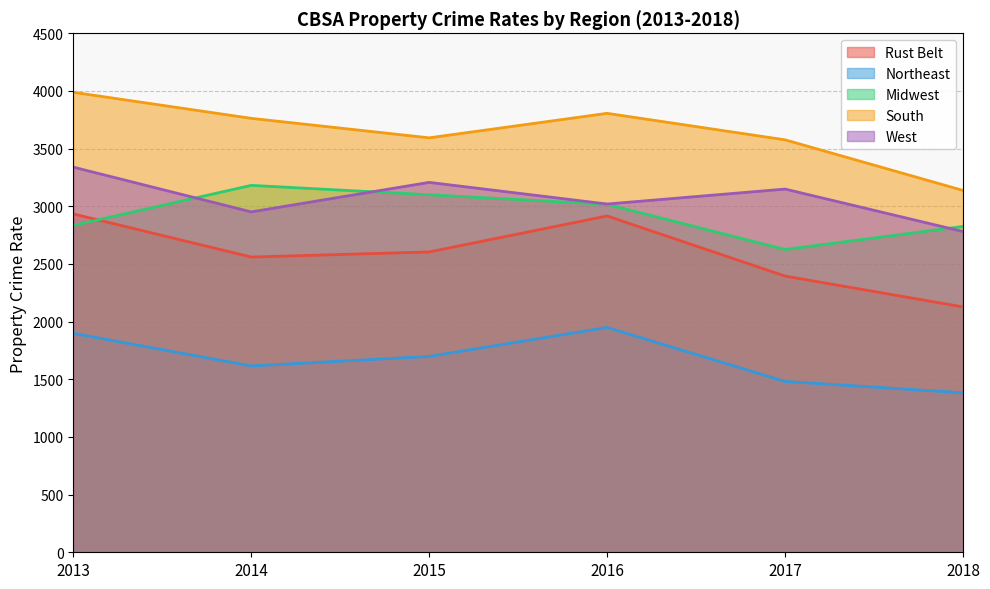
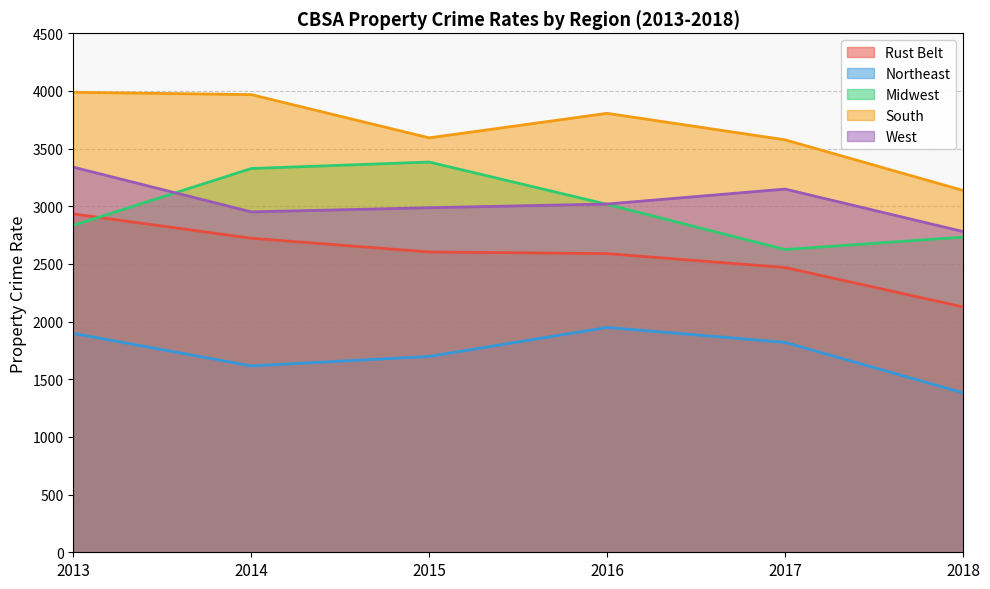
Rust Belt, 2014: 2560 -> 2720
Midwest, 2014: 3180 -> 3330
South, 2014: 3760 -> 3970
Midwest, 2015: 3100 -> 3380
West, 2015: 3210 -> 2990
Rust Belt, 2016: 2920 -> 2590
Rust Belt, 2017: 2390 -> 2470
Northeast, 2017: 1480 -> 1820
Midwest, 2018: 2830 -> 2730
